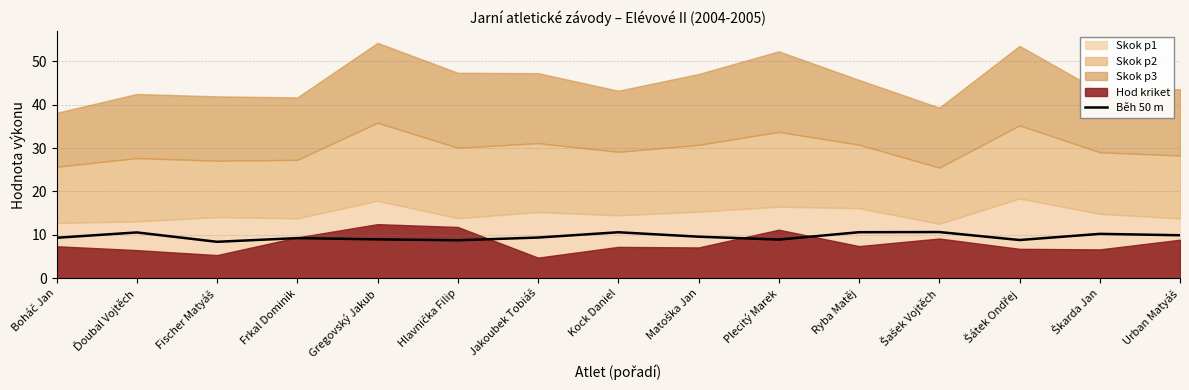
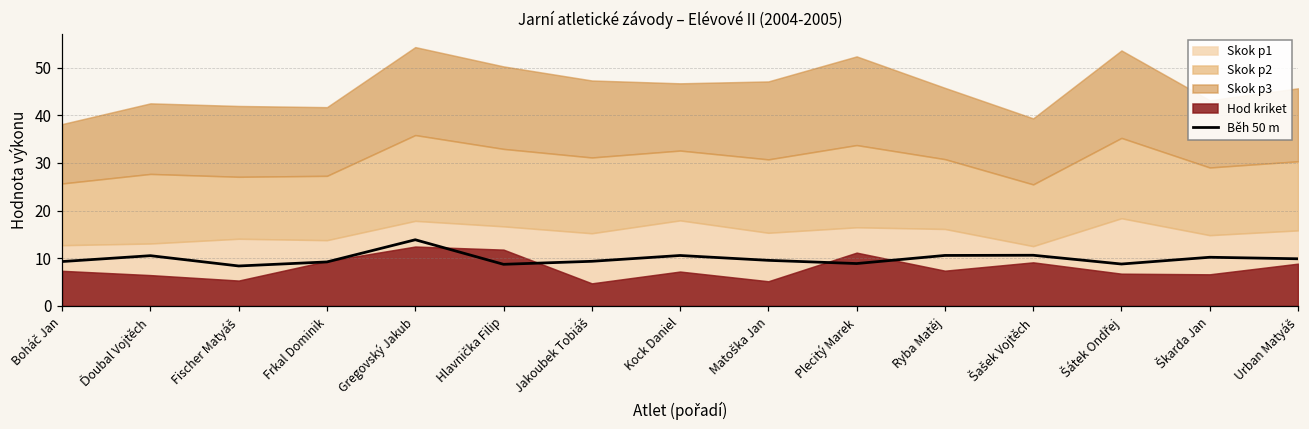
Běh 50 m, Gregovský Jakub: 9 -> 14
Skok p1, Hlavnička Filip: 14 -> 17
Skok p1, Kock Daniel: 15 -> 18
Hod kriket, Matoška Jan: 7 -> 5
Skok p1, Urban Matyáš: 14 -> 16
